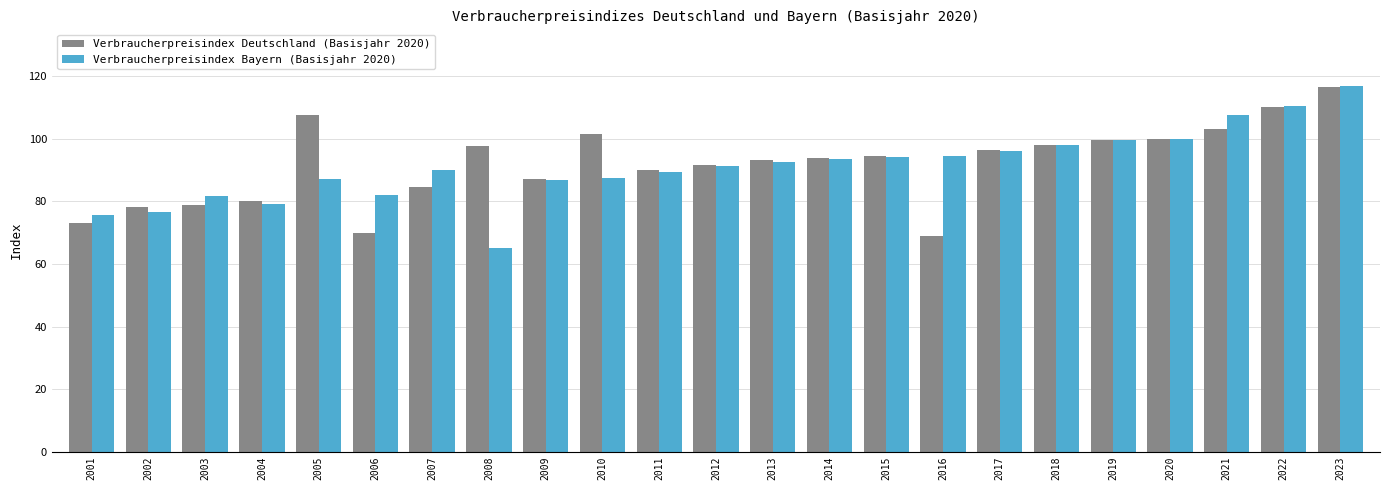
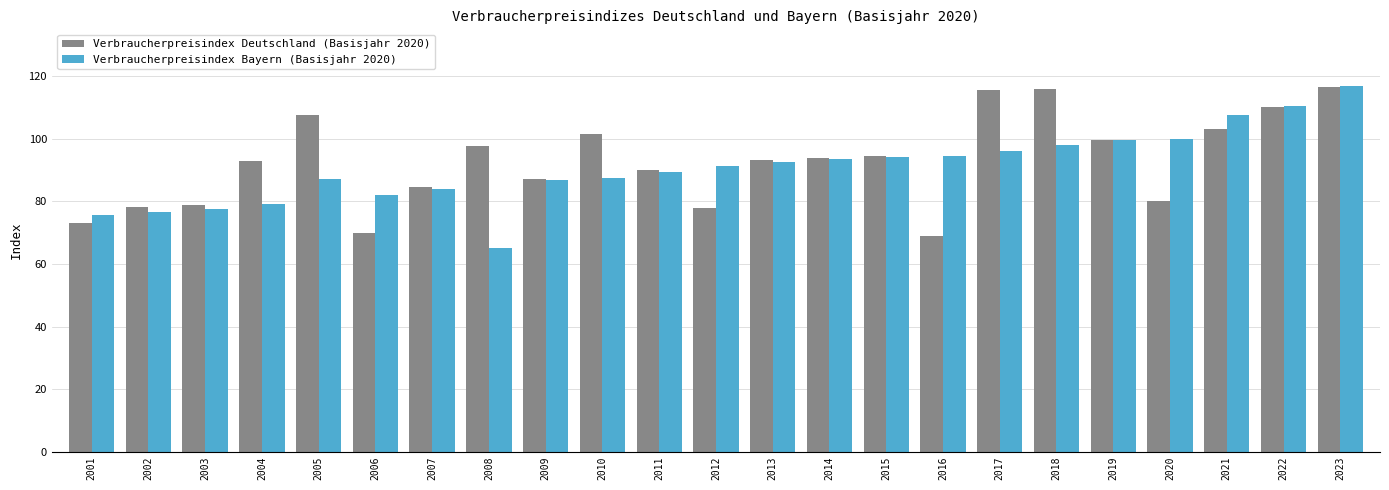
Verbraucherpreisindex Bayern (Basisjahr 2020), 2003: 82 -> 78
Verbraucherpreisindex Deutschland (Basisjahr 2020), 2004: 80 -> 93
Verbraucherpreisindex Bayern (Basisjahr 2020), 2007: 90 -> 84
Verbraucherpreisindex Deutschland (Basisjahr 2020), 2012: 92 -> 78
Verbraucherpreisindex Deutschland (Basisjahr 2020), 2017: 96 -> 116
Verbraucherpreisindex Deutschland (Basisjahr 2020), 2018: 98 -> 116
Verbraucherpreisindex Deutschland (Basisjahr 2020), 2020: 100 -> 80
